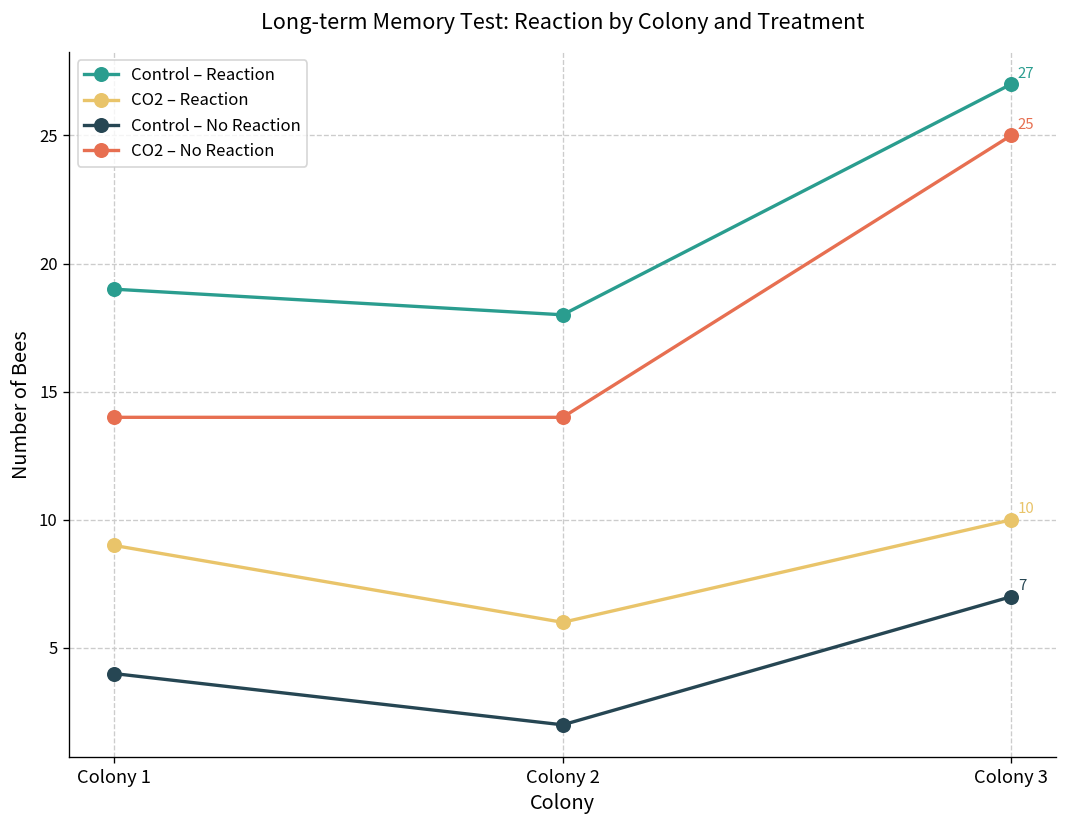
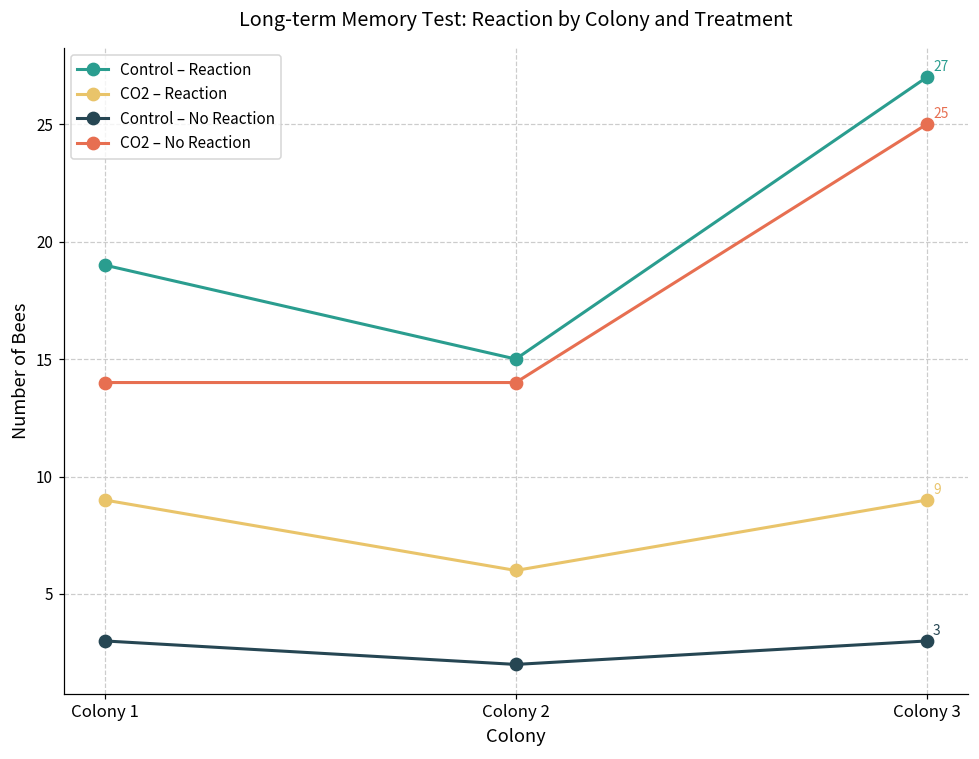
Control – No Reaction, Colony 1: 4 -> 3
Control – Reaction, Colony 2: 18 -> 15
CO2 – Reaction, Colony 3: 10 -> 9
Control – No Reaction, Colony 3: 7 -> 3
